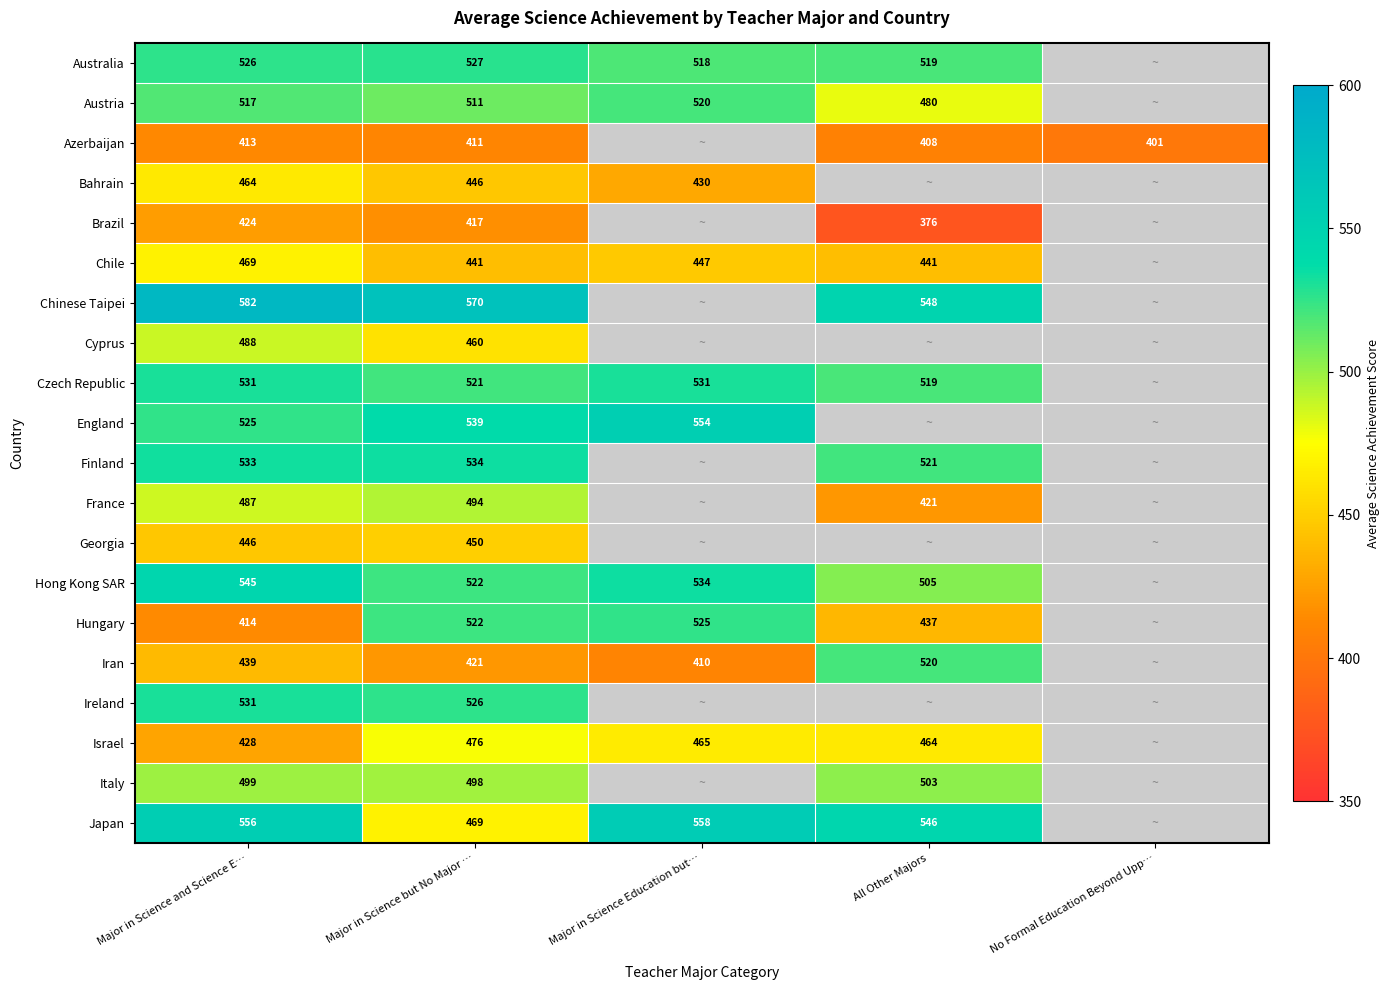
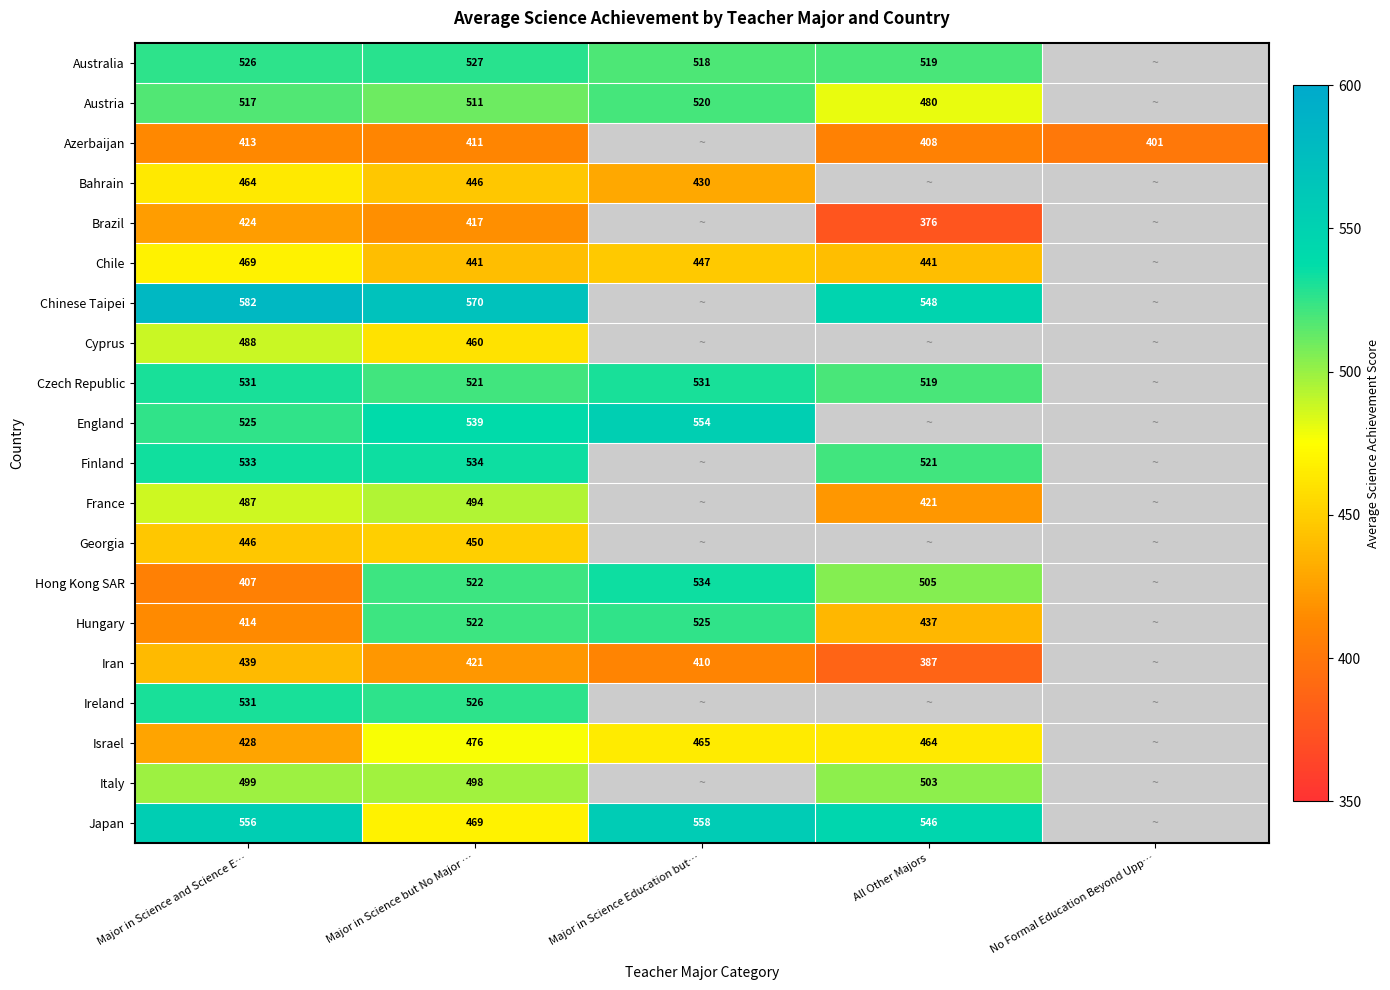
Hong Kong SAR, Major in Science and Science E…: 545 -> 407
Iran, All Other Majors: 520 -> 387
